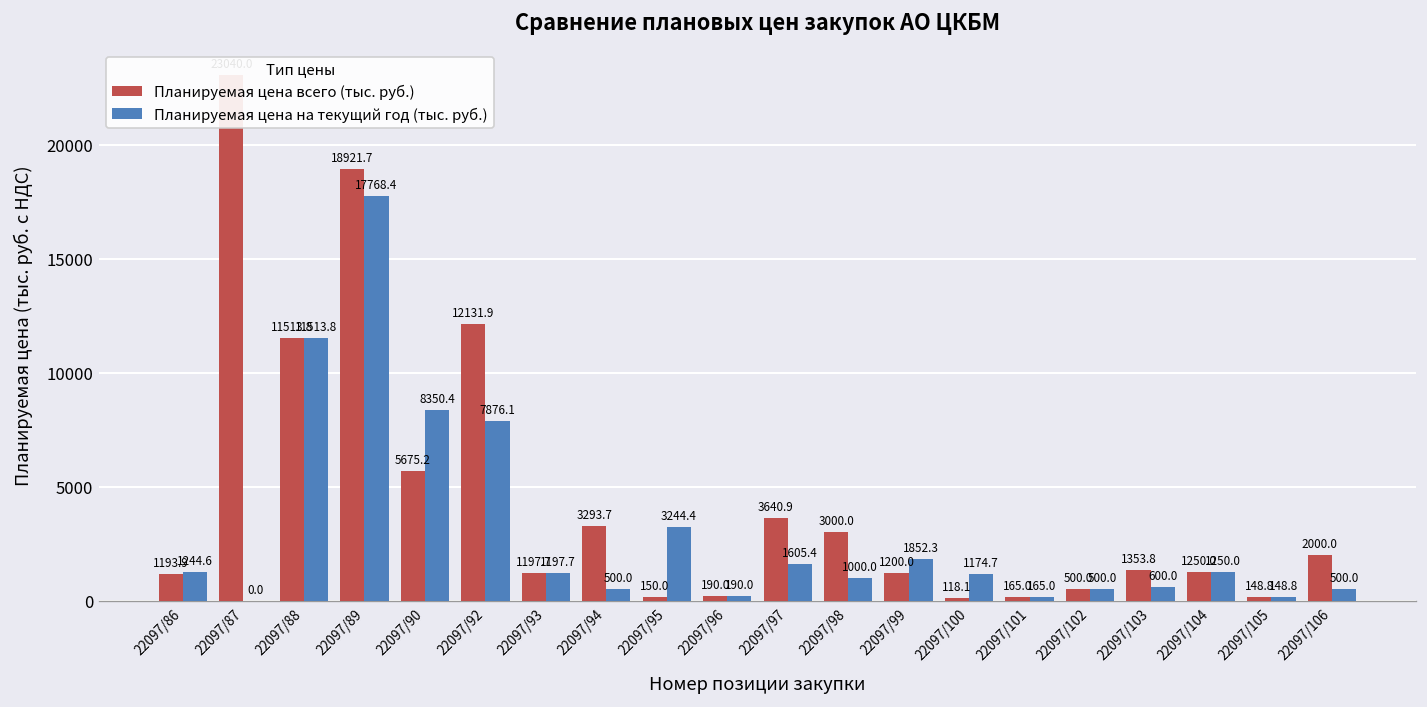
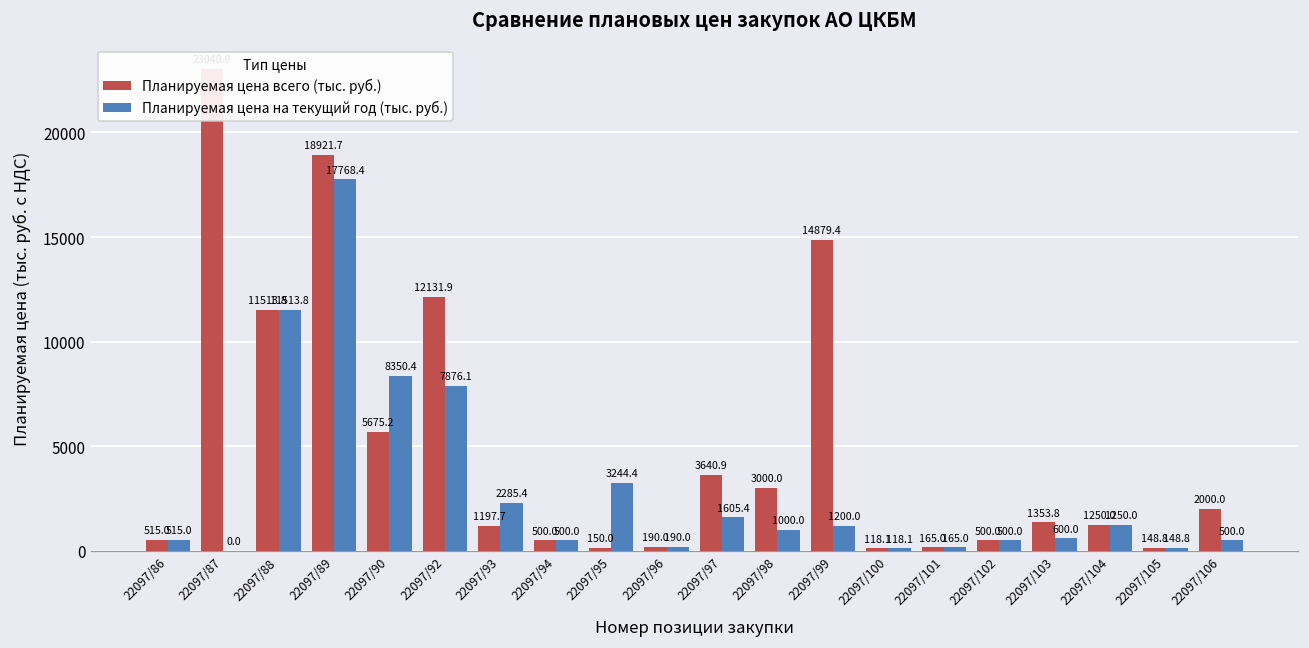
Планируемая цена всего (тыс. руб.), 22097/86: 1193.9 -> 515.0
Планируемая цена на текущий год (тыс. руб.), 22097/86: 1244.6 -> 515.0
Планируемая цена на текущий год (тыс. руб.), 22097/93: 1197.7 -> 2285.4
Планируемая цена всего (тыс. руб.), 22097/94: 3293.7 -> 500.0
Планируемая цена всего (тыс. руб.), 22097/99: 1200.0 -> 14879.4
Планируемая цена на текущий год (тыс. руб.), 22097/99: 1852.3 -> 1200.0
Планируемая цена на текущий год (тыс. руб.), 22097/100: 1174.7 -> 118.1
